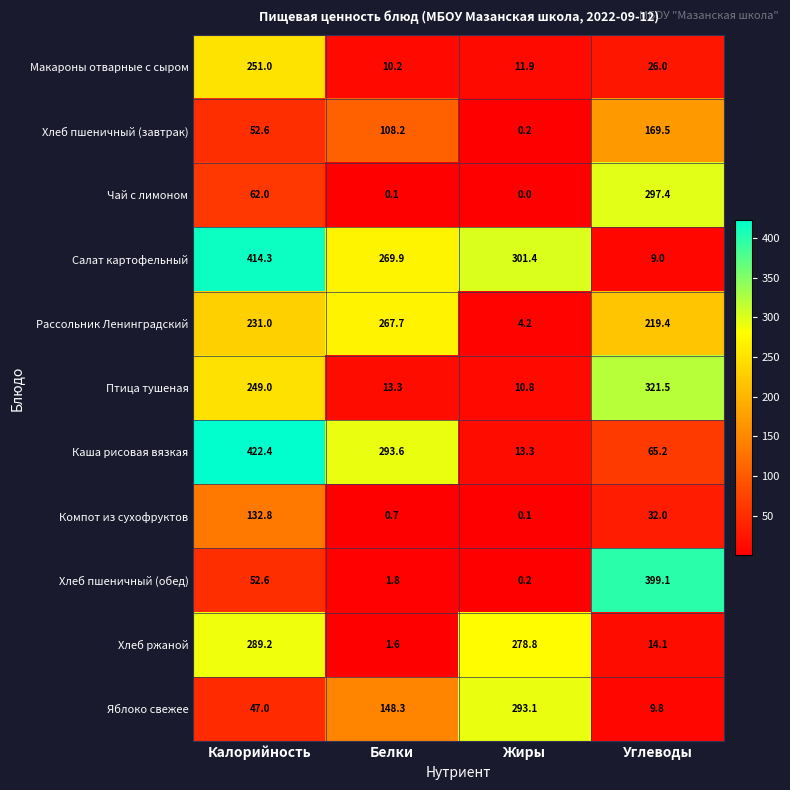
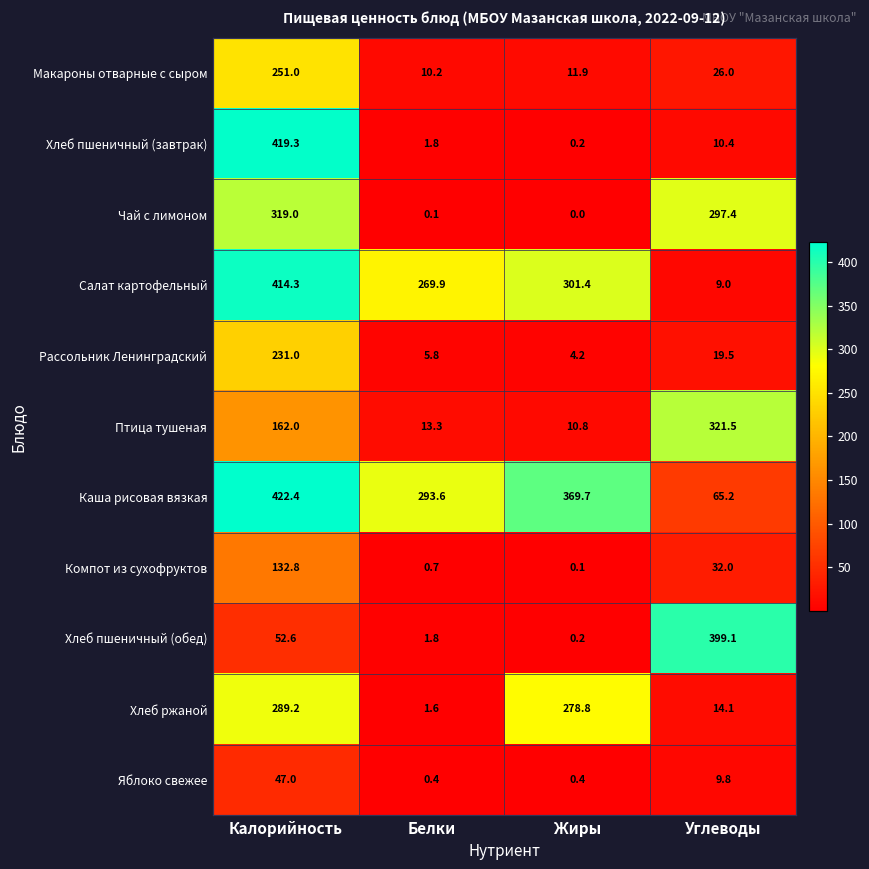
Хлеб пшеничный (завтрак), Калорийность: 52.6 -> 419.3
Хлеб пшеничный (завтрак), Белки: 108.2 -> 1.8
Хлеб пшеничный (завтрак), Углеводы: 169.5 -> 10.4
Чай с лимоном, Калорийность: 62.0 -> 319.0
Рассольник Ленинградский, Белки: 267.7 -> 5.8
Рассольник Ленинградский, Углеводы: 219.4 -> 19.5
Птица тушеная, Калорийность: 249.0 -> 162.0
Каша рисовая вязкая, Жиры: 13.3 -> 369.7
Яблоко свежее, Белки: 148.3 -> 0.4
Яблоко свежее, Жиры: 293.1 -> 0.4
